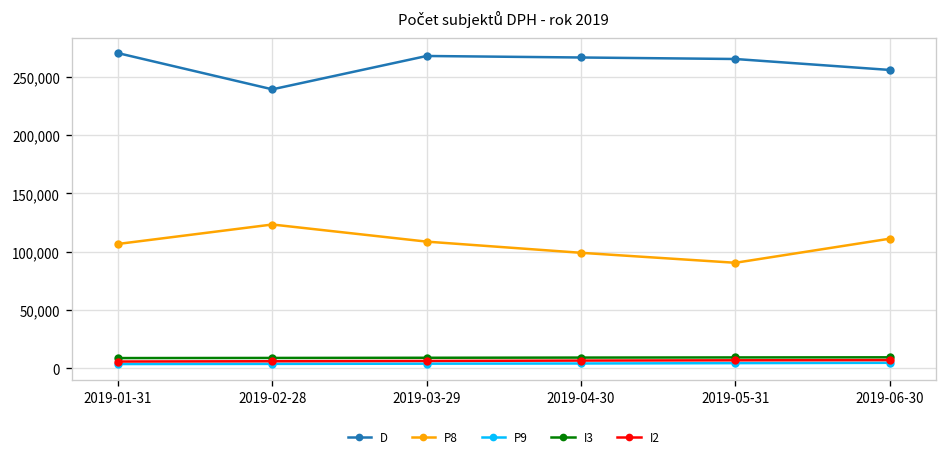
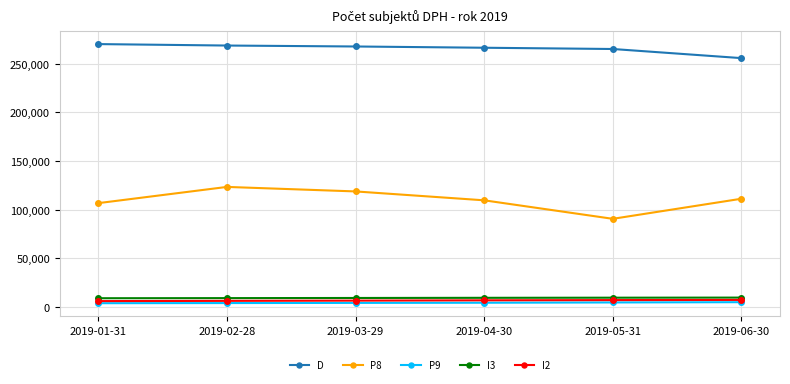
D, 2019-02-28: 240,000 -> 270,000
P8, 2019-03-29: 110,000 -> 120,000
P8, 2019-04-30: 100,000 -> 110,000
